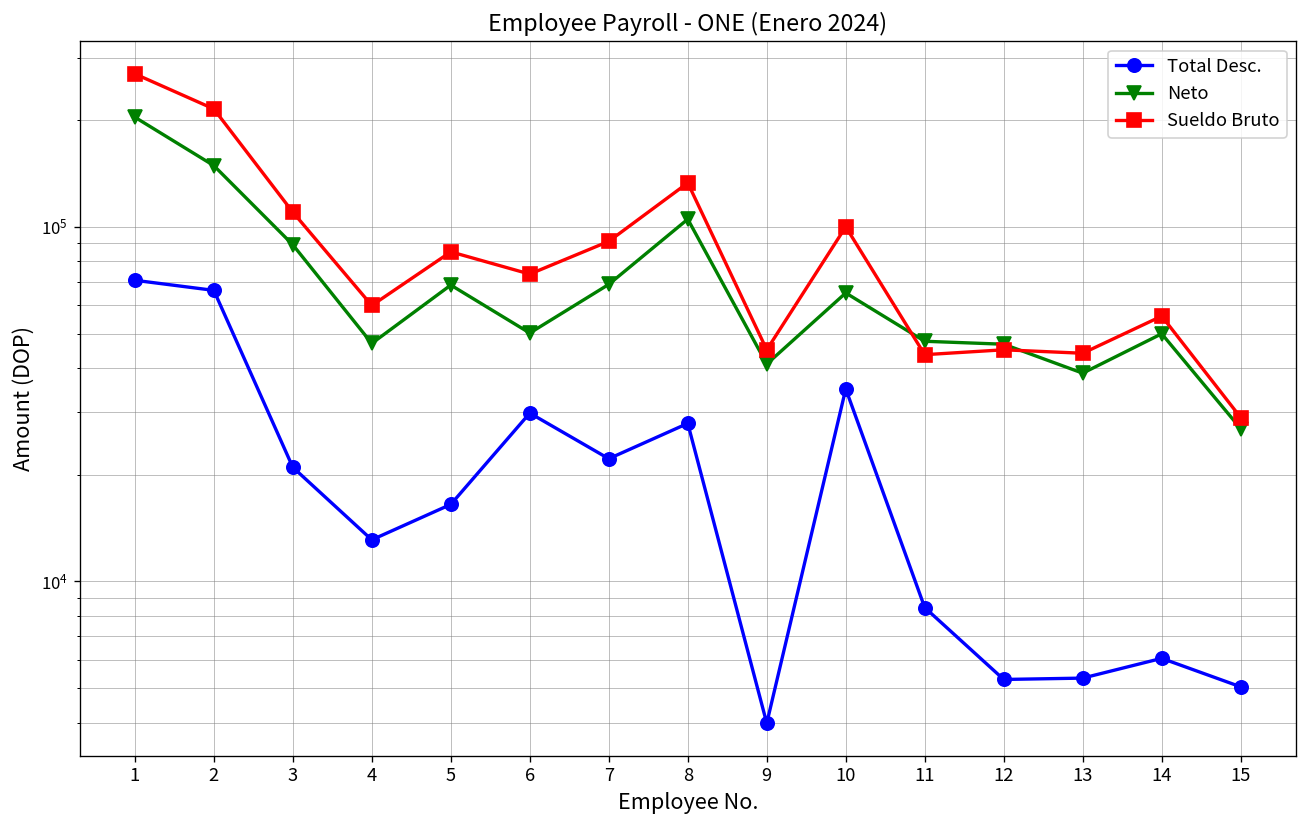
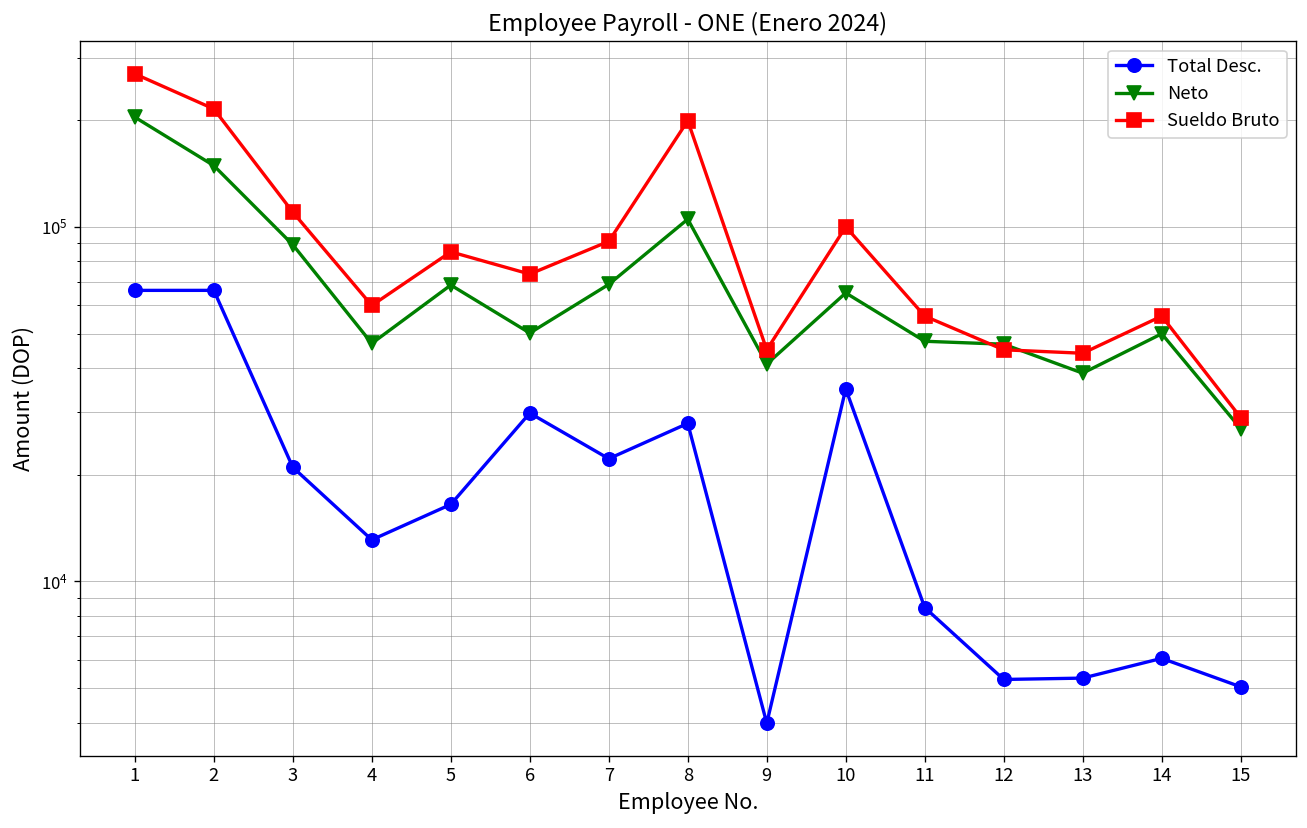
Total Desc., 1: 71000 -> 66000
Sueldo Bruto, 8: 130000 -> 200000
Sueldo Bruto, 11: 44000 -> 56000
